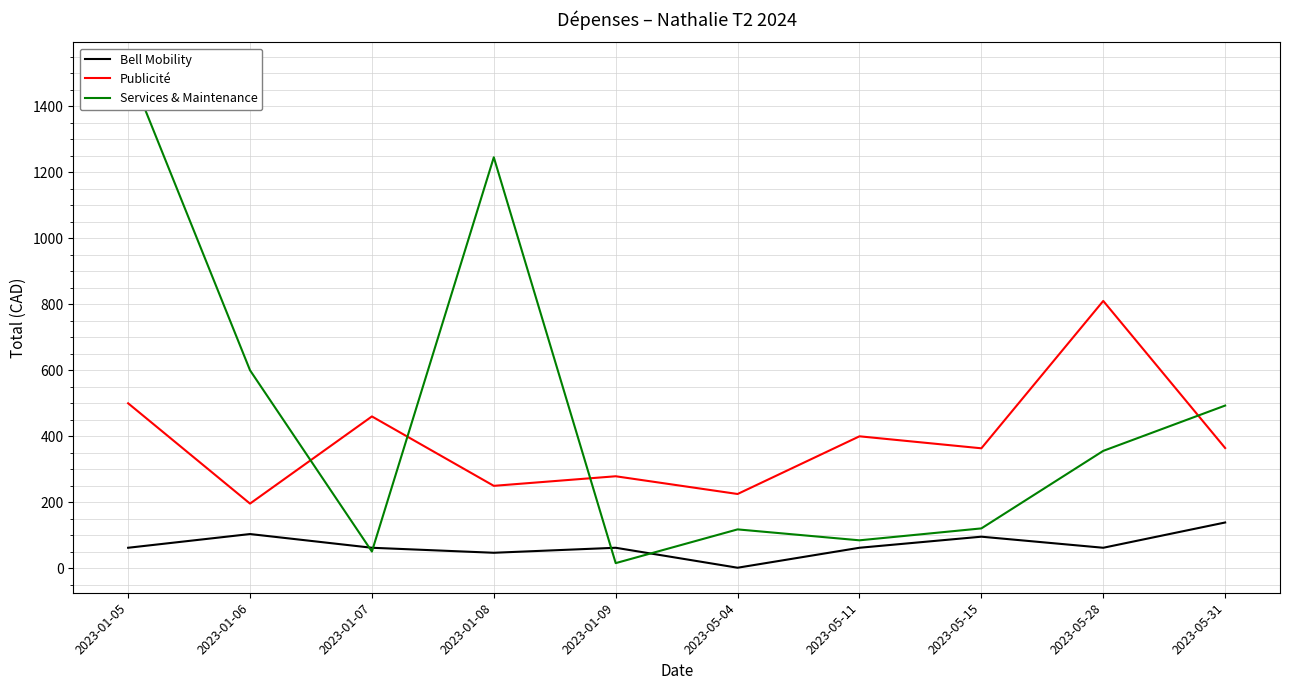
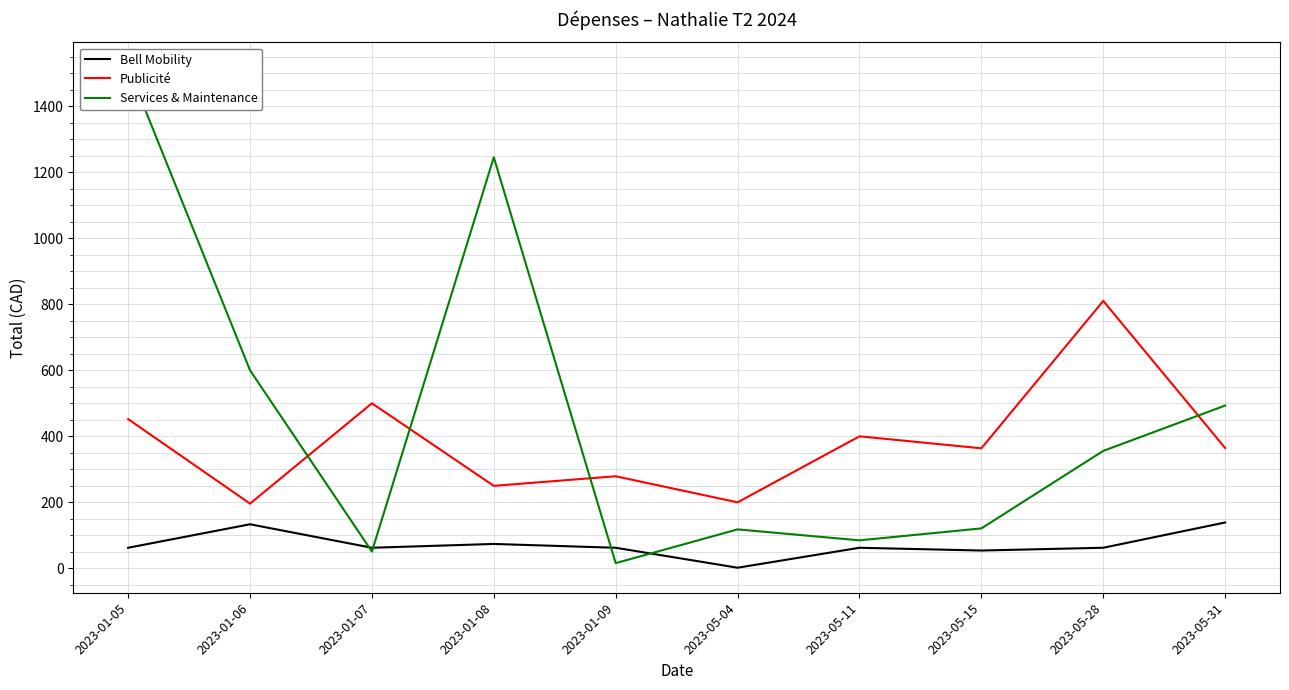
Publicité, 2023-01-05: 500 -> 450
Bell Mobility, 2023-01-06: 100 -> 130
Publicité, 2023-01-07: 460 -> 500
Bell Mobility, 2023-01-08: 50 -> 70
Publicité, 2023-05-04: 230 -> 200
Bell Mobility, 2023-05-15: 100 -> 50
